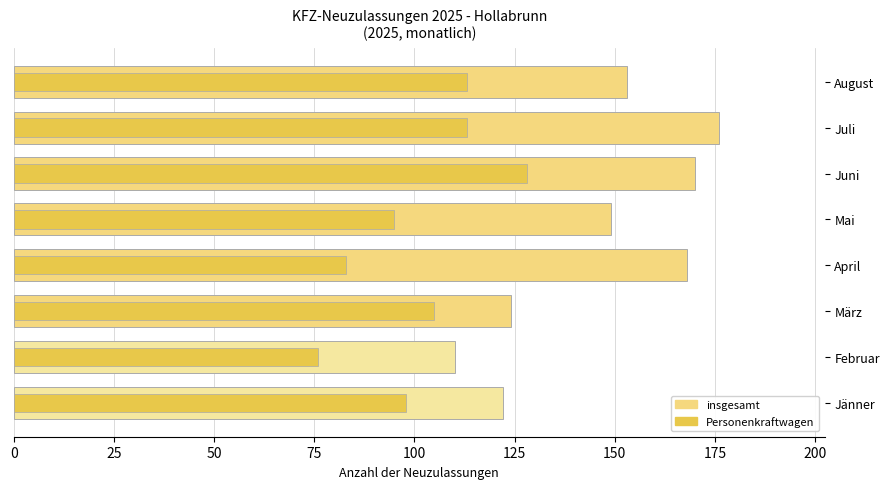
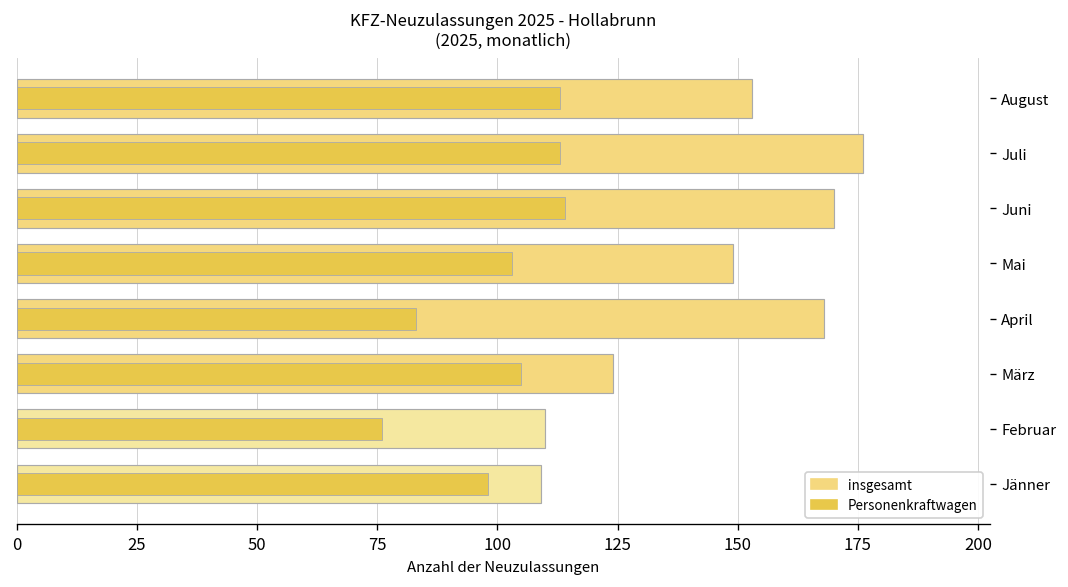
Personenkraftwagen, Juni: 128 -> 114
Personenkraftwagen, Mai: 95 -> 103
insgesamt, Jänner: 122 -> 109
